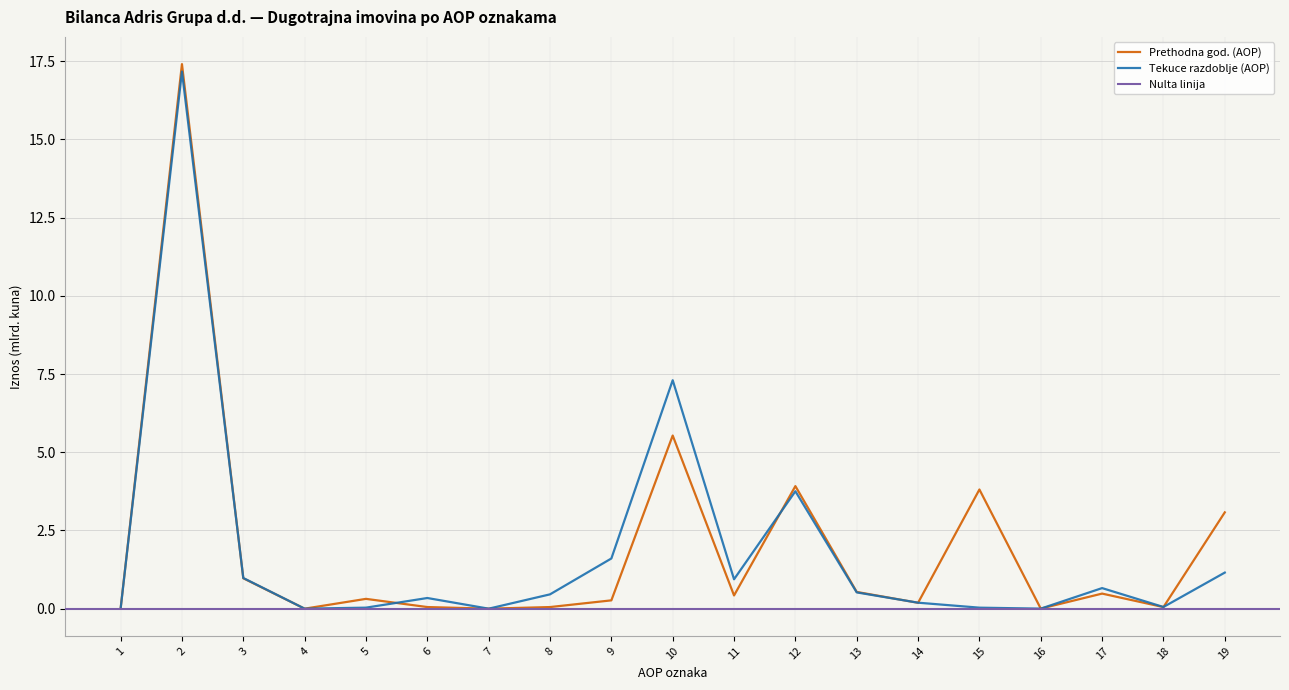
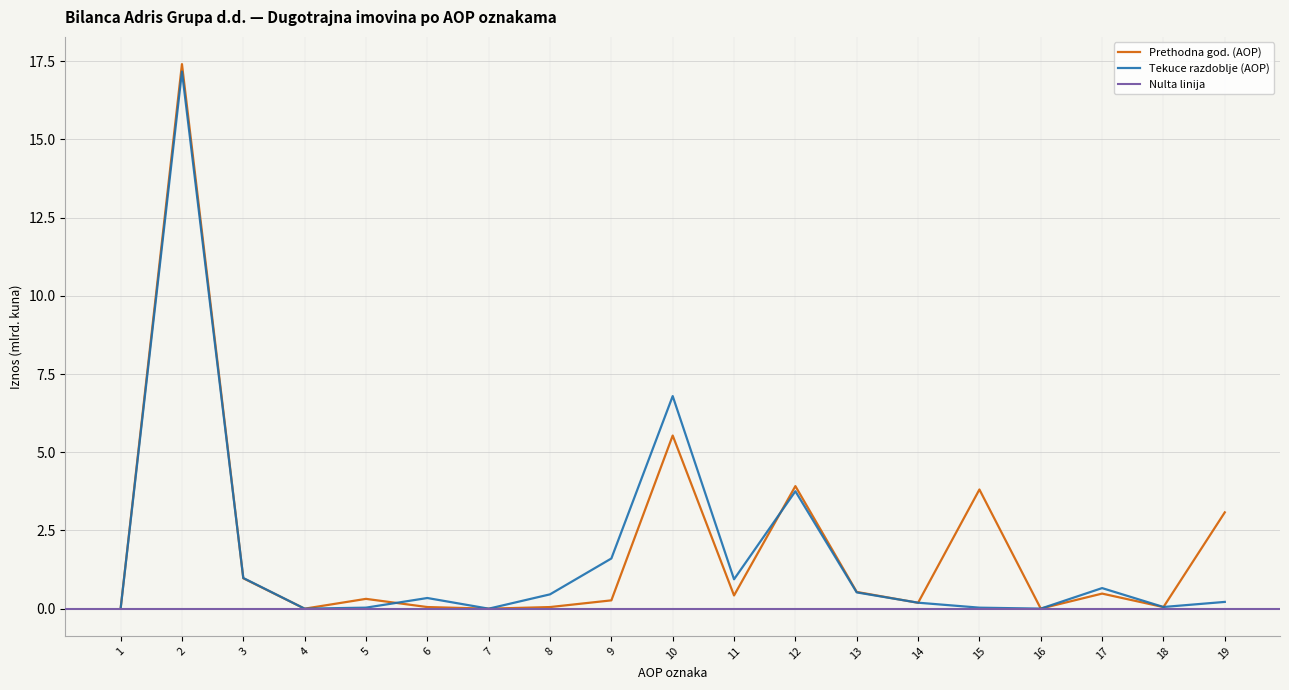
Tekuce razdoblje (AOP), 10: 7.3 -> 6.8
Tekuce razdoblje (AOP), 19: 1.2 -> 0.2
